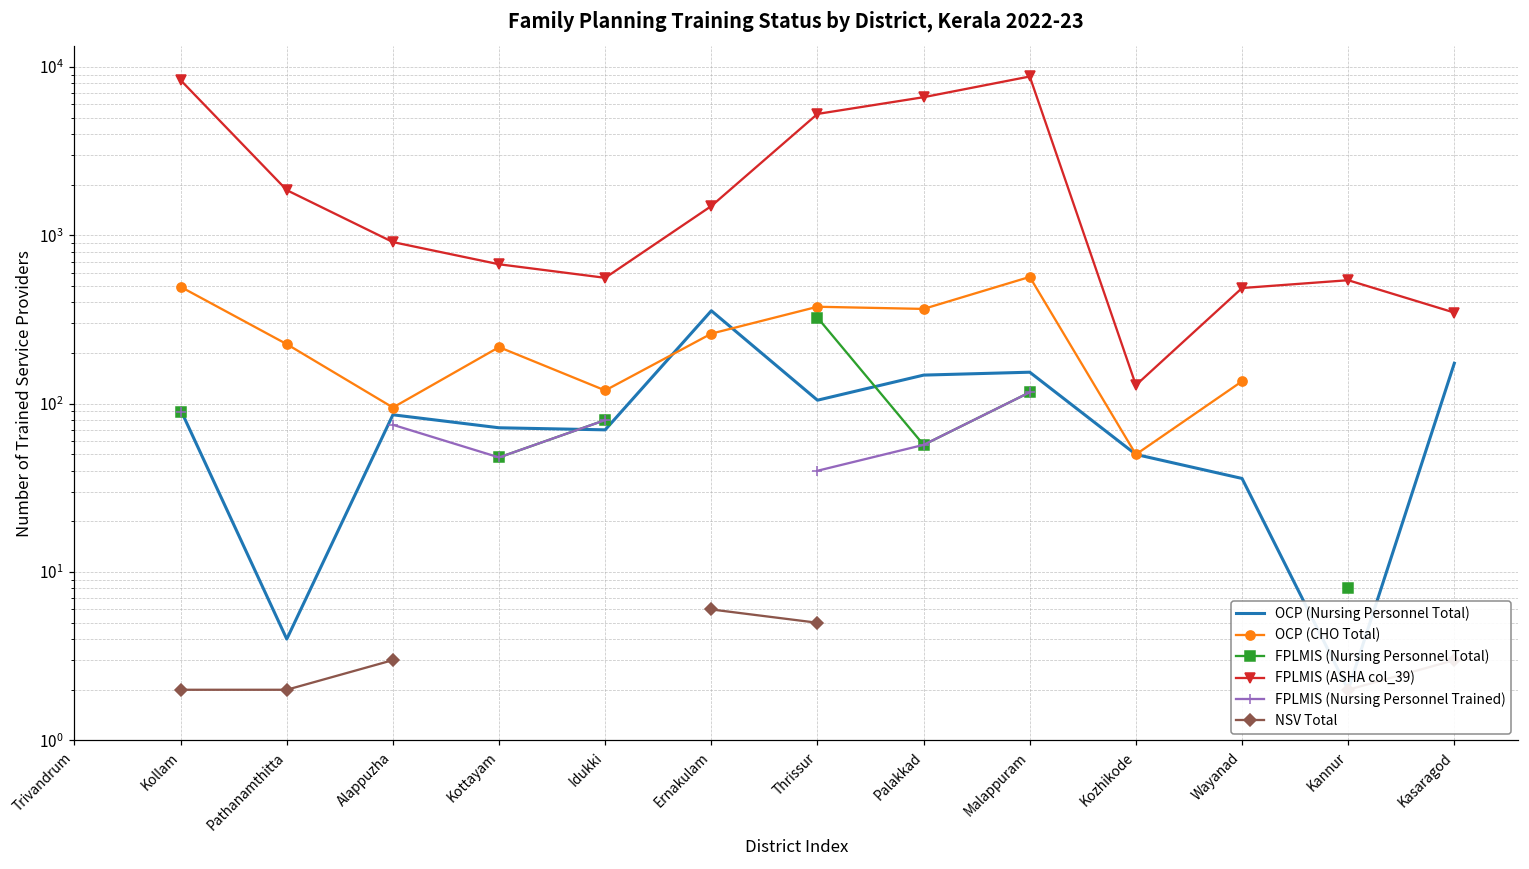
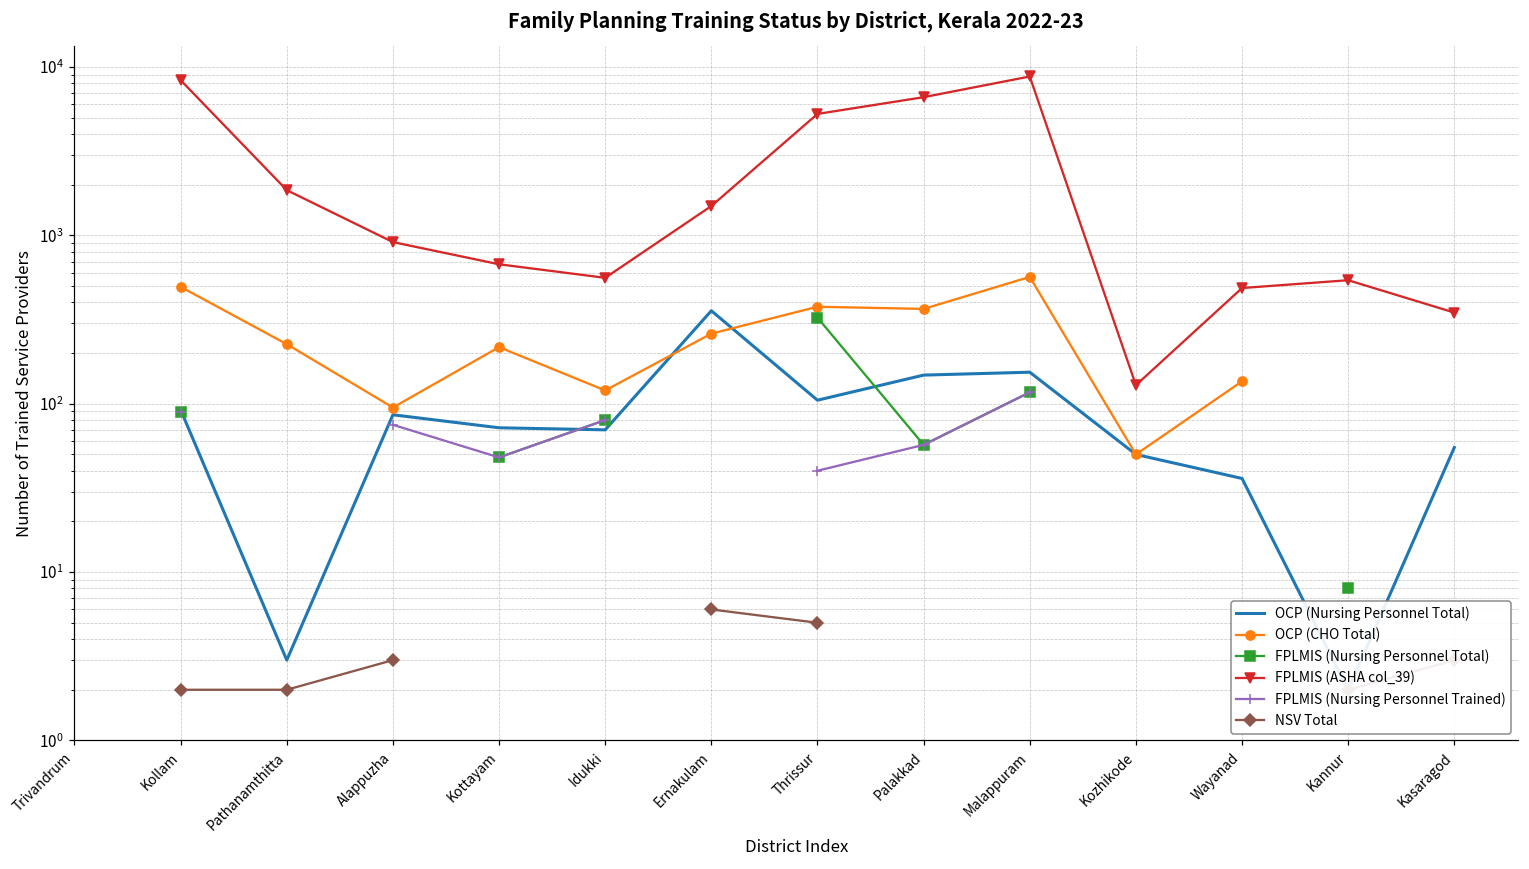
OCP (Nursing Personnel Total), Pathanamthitta: 4 -> 3
OCP (Nursing Personnel Total), Kasaragod: 170 -> 55
